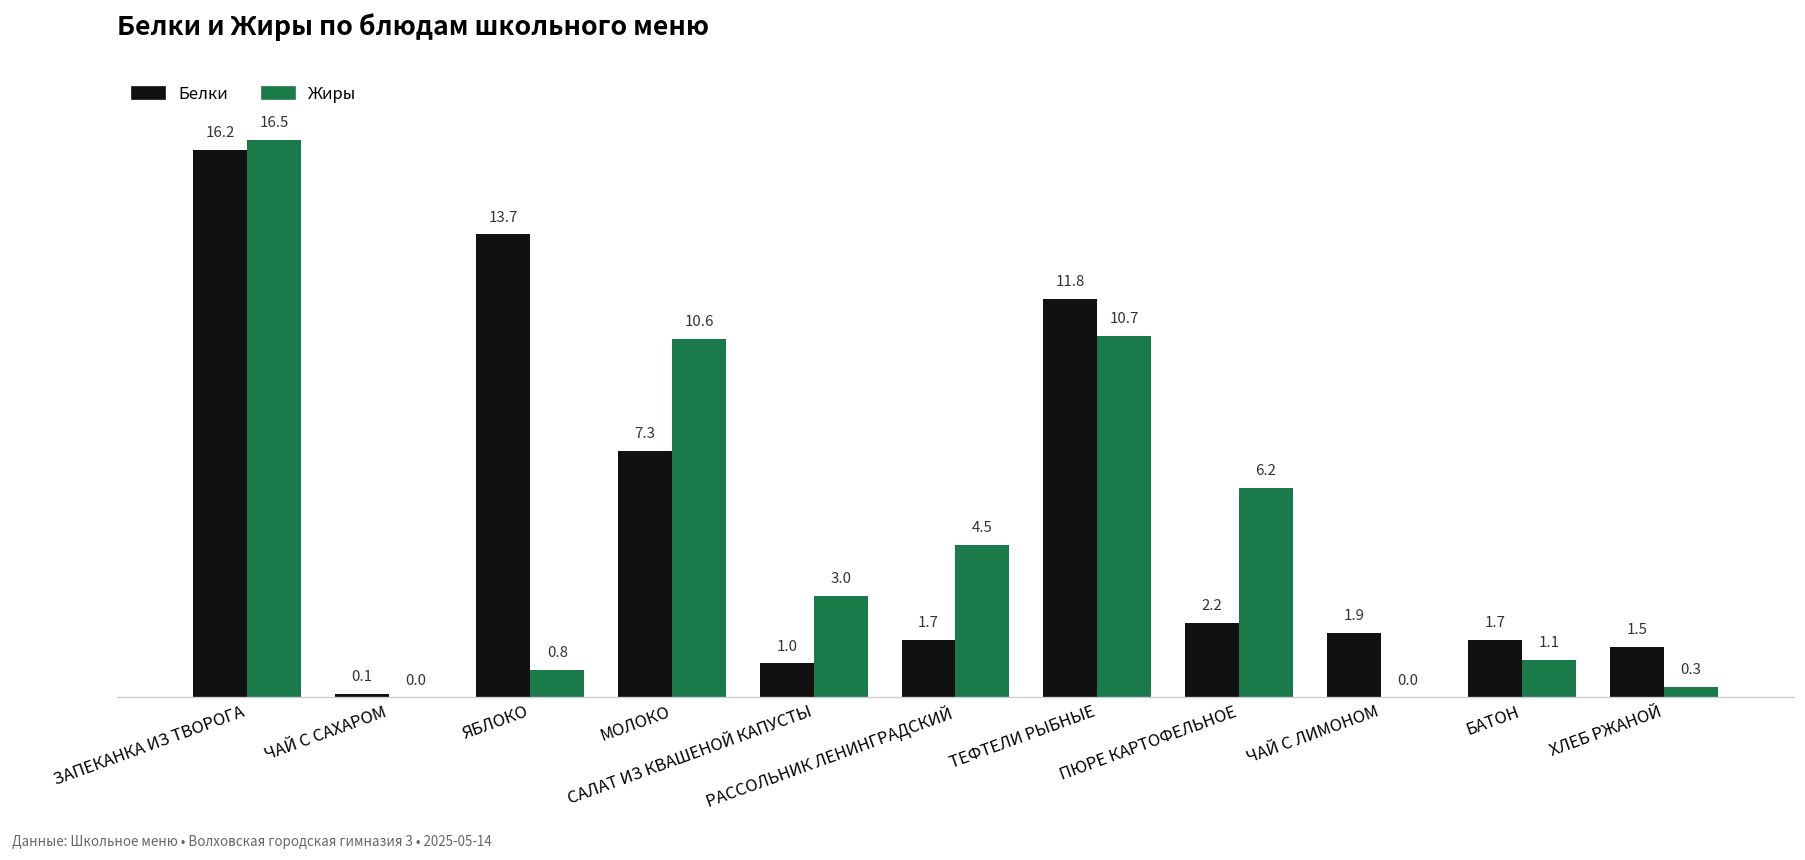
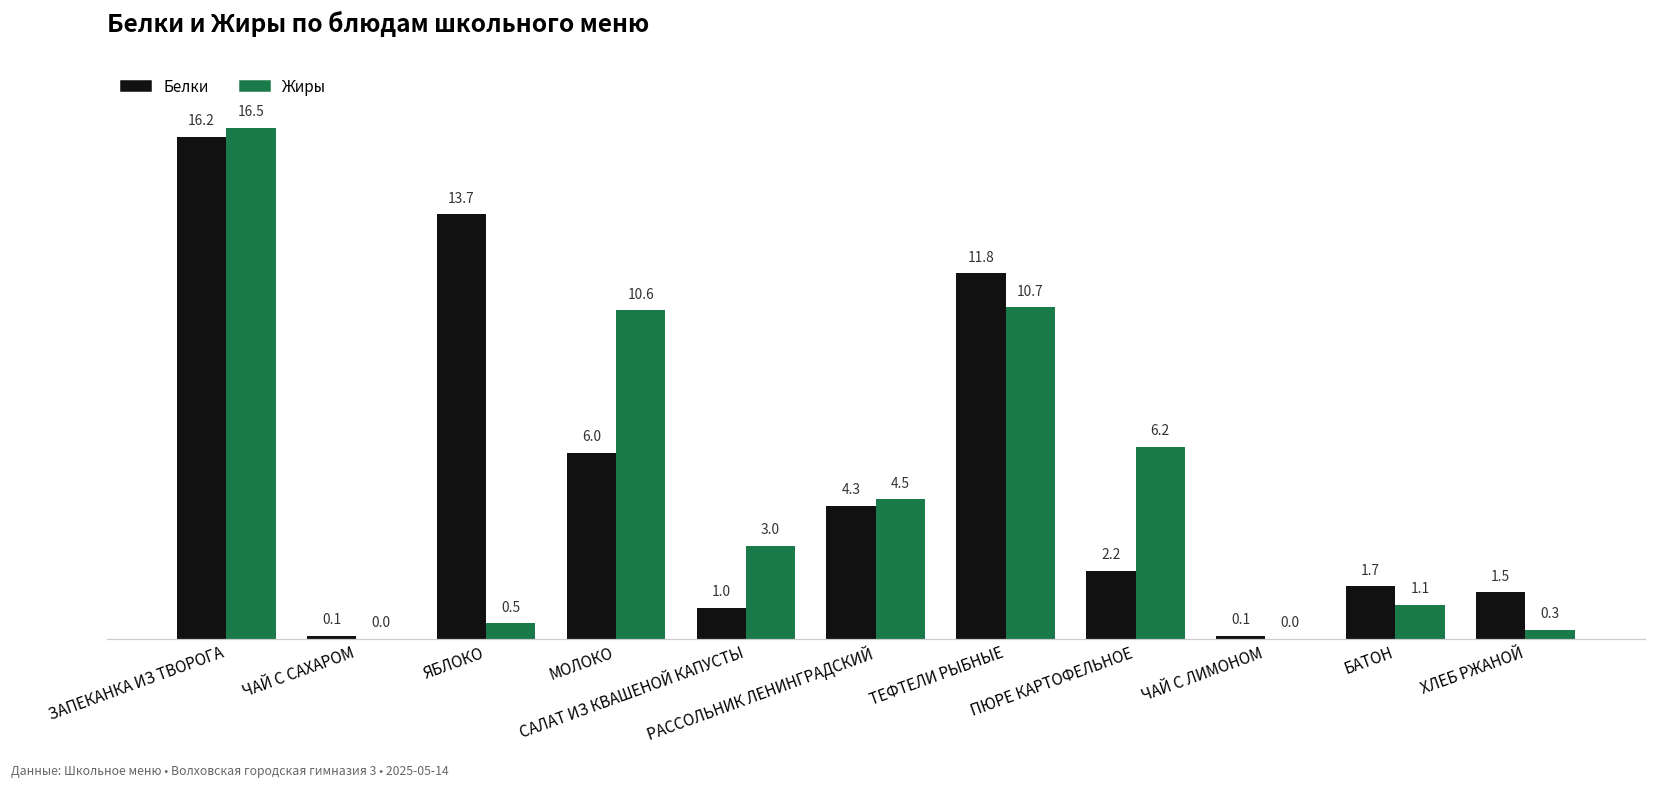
Жиры, ЯБЛОКО: 0.8 -> 0.5
Белки, МОЛОКО: 7.3 -> 6.0
Белки, РАССОЛЬНИК ЛЕНИНГРАДСКИЙ: 1.7 -> 4.3
Белки, ЧАЙ С ЛИМОНОМ: 1.9 -> 0.1
